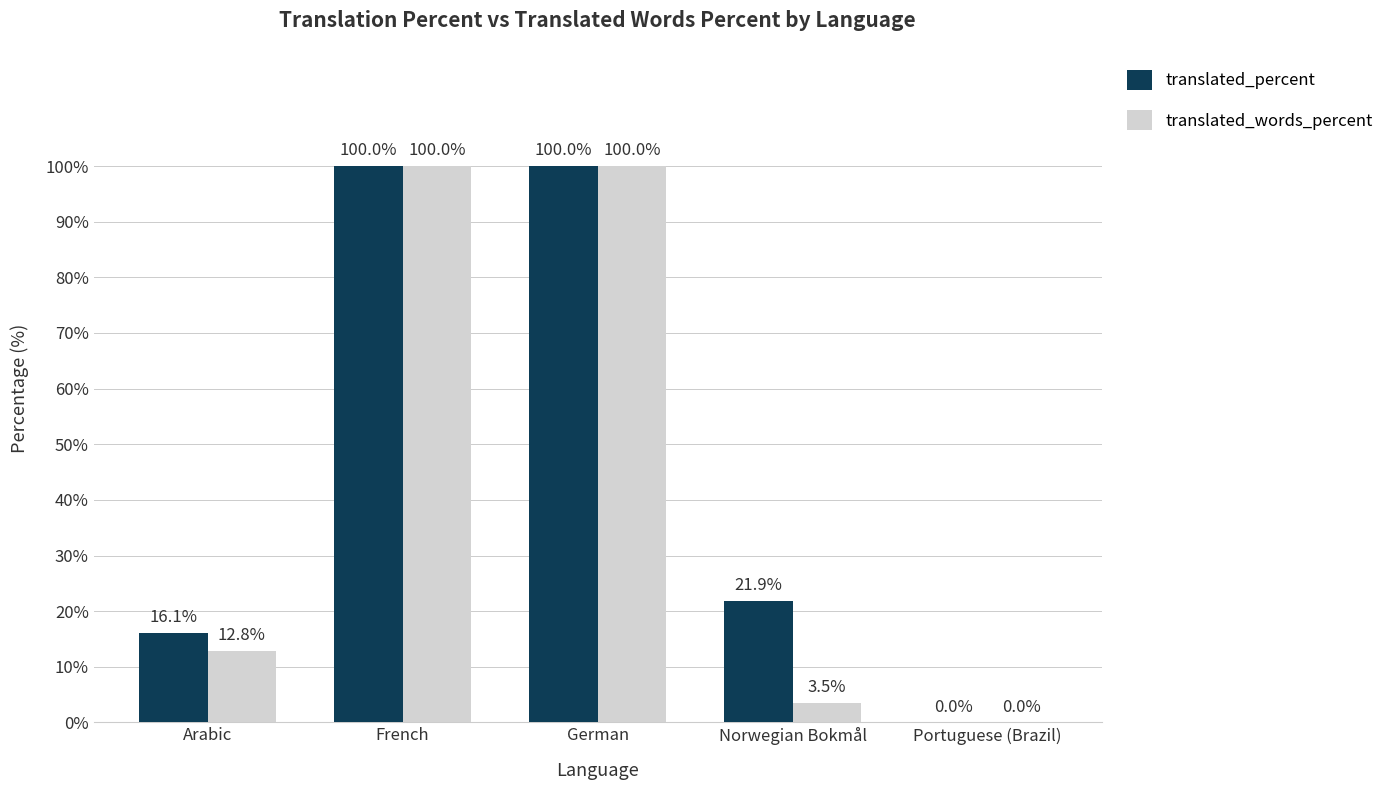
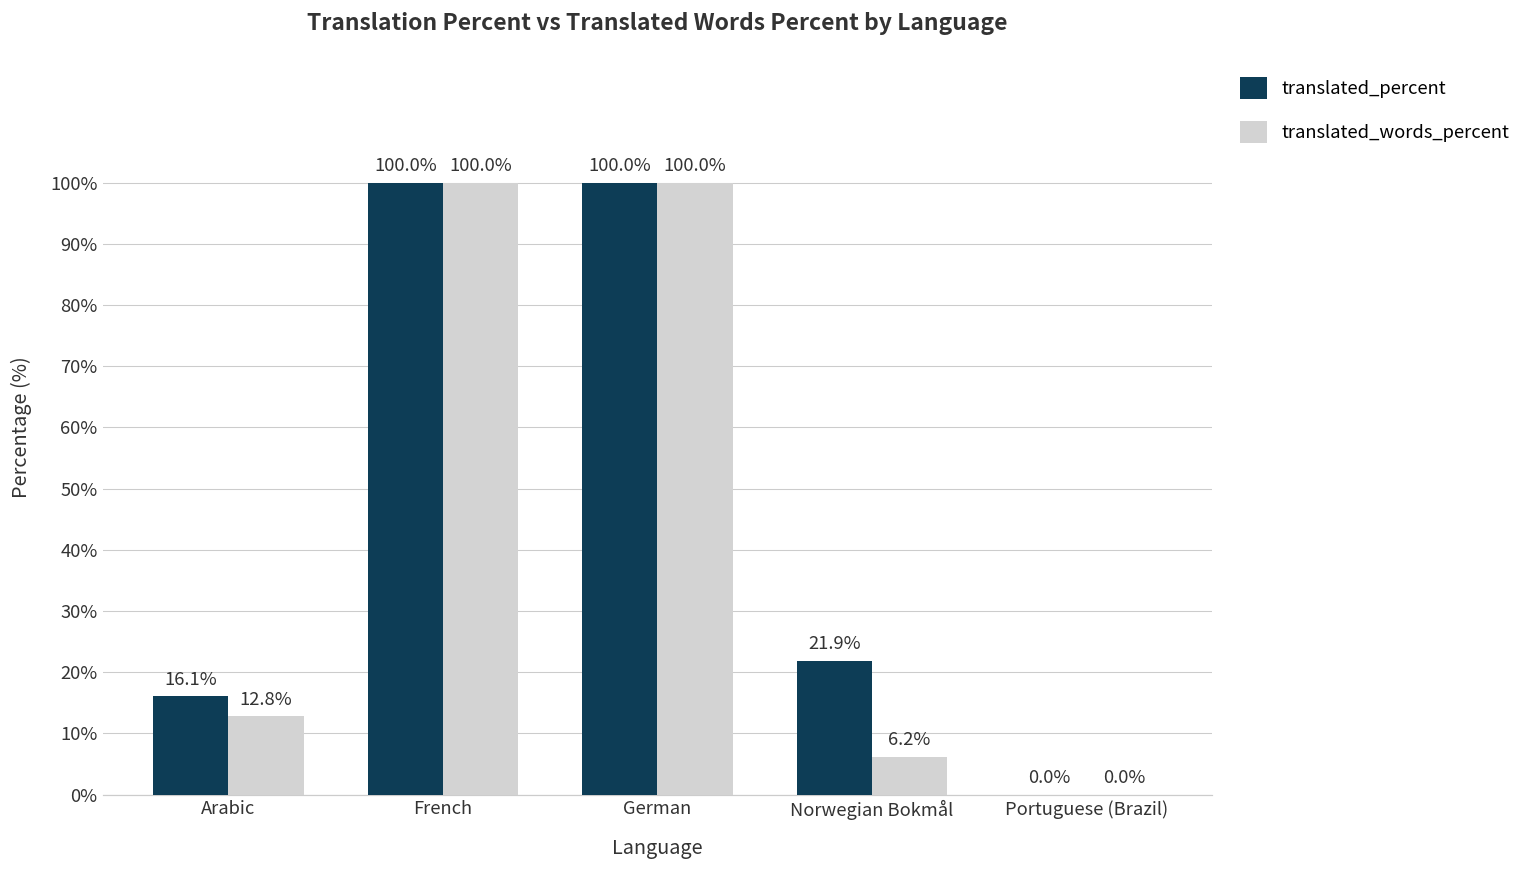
translated_words_percent, Norwegian Bokmål: 3.5% -> 6.2%
